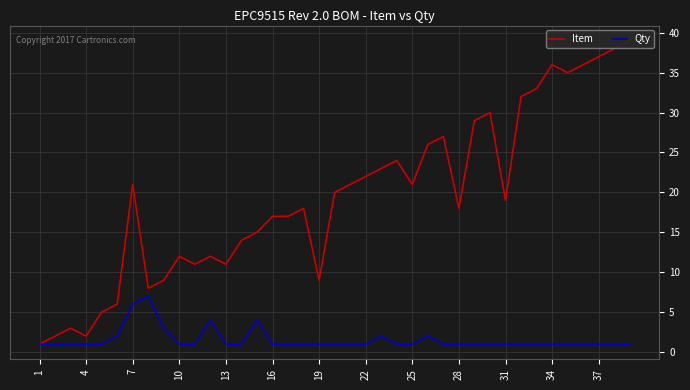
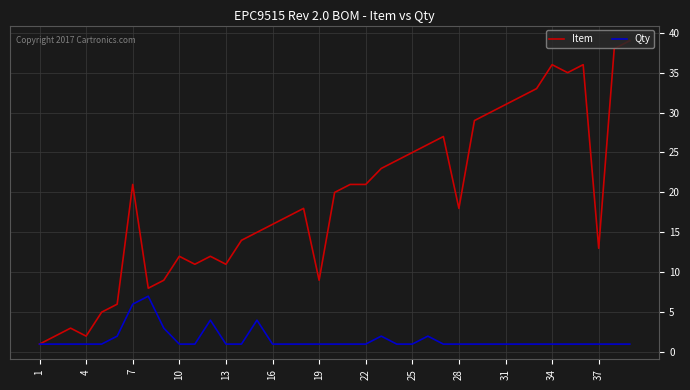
Item, 16: 17 -> 16
Item, 22: 22 -> 21
Item, 25: 21 -> 25
Item, 31: 19 -> 31
Item, 37: 37 -> 13
